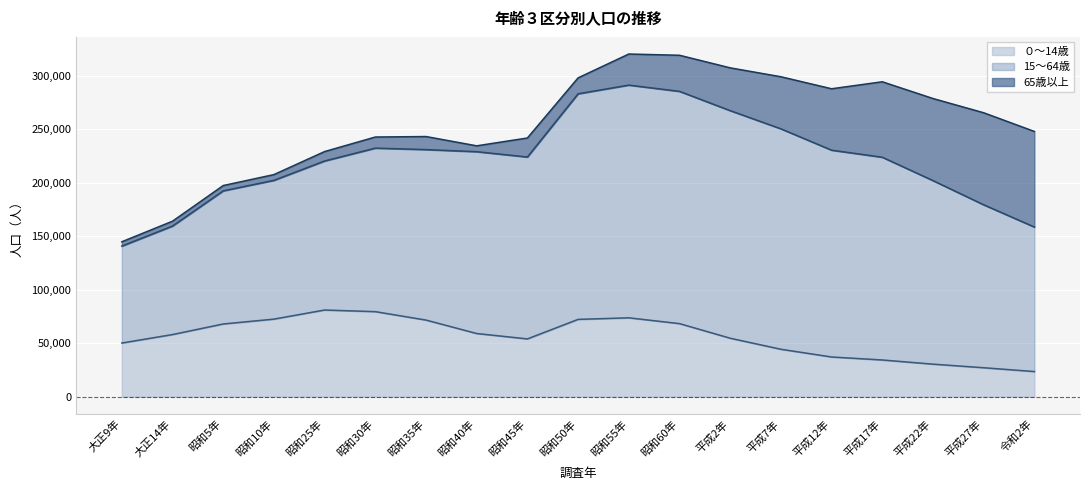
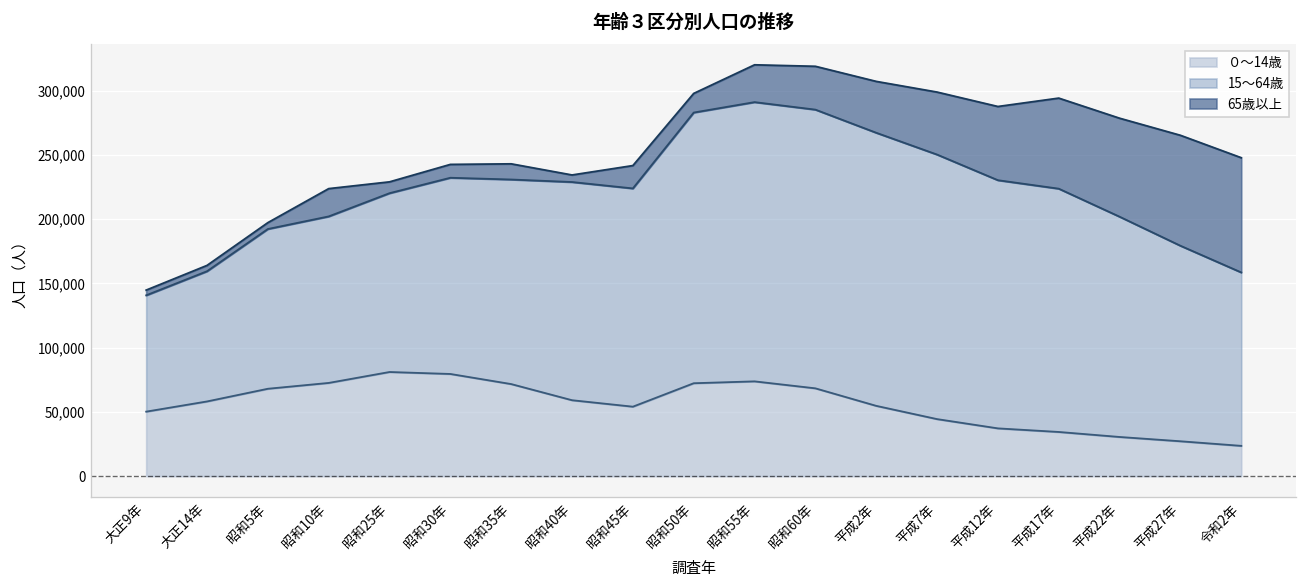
65歳以上, 昭和10年: 5,000 -> 22,000
